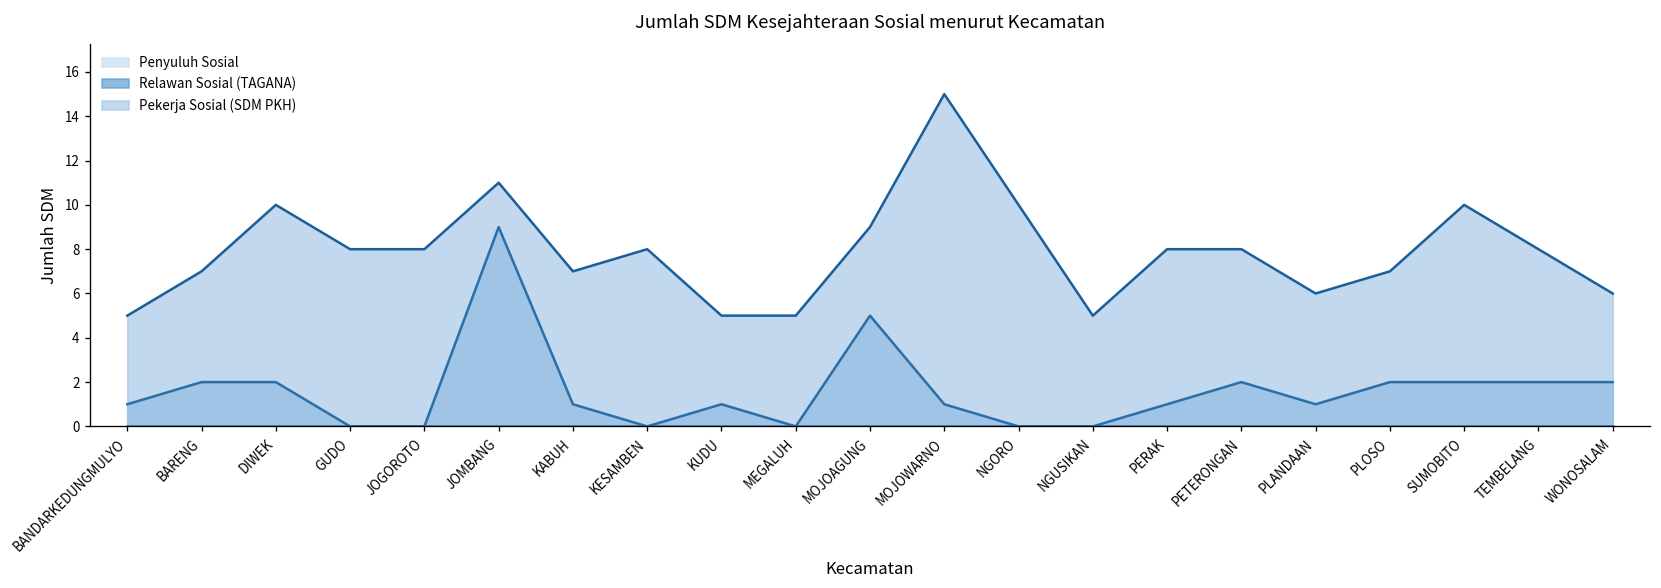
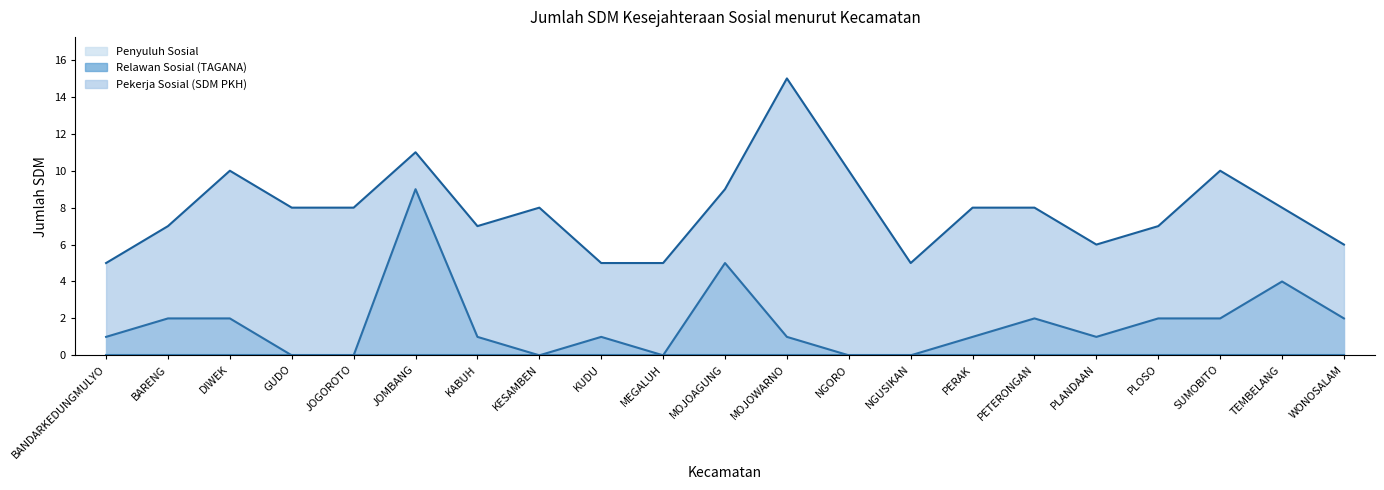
Relawan Sosial (TAGANA), TEMBELANG: 2 -> 4
